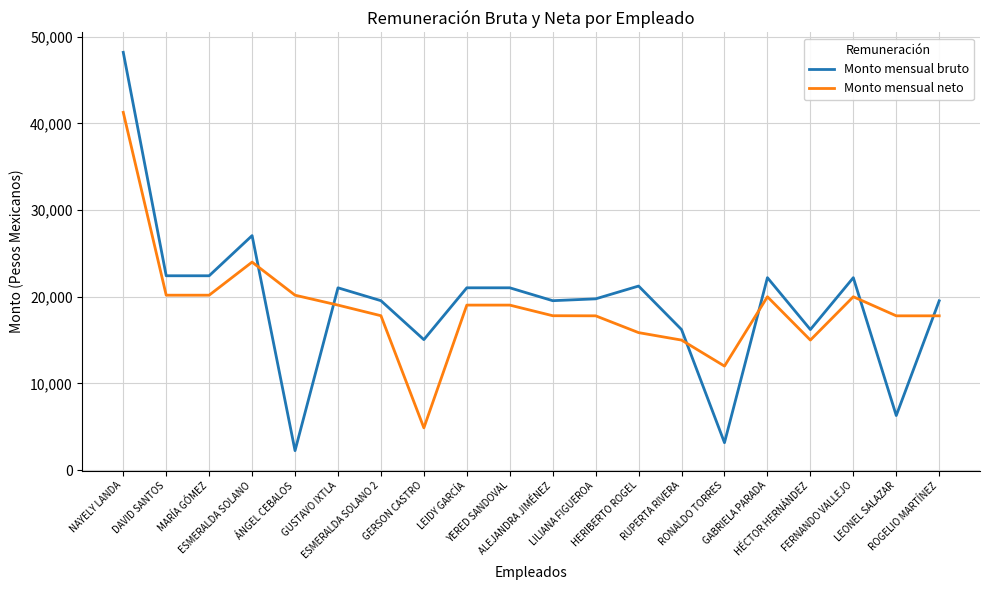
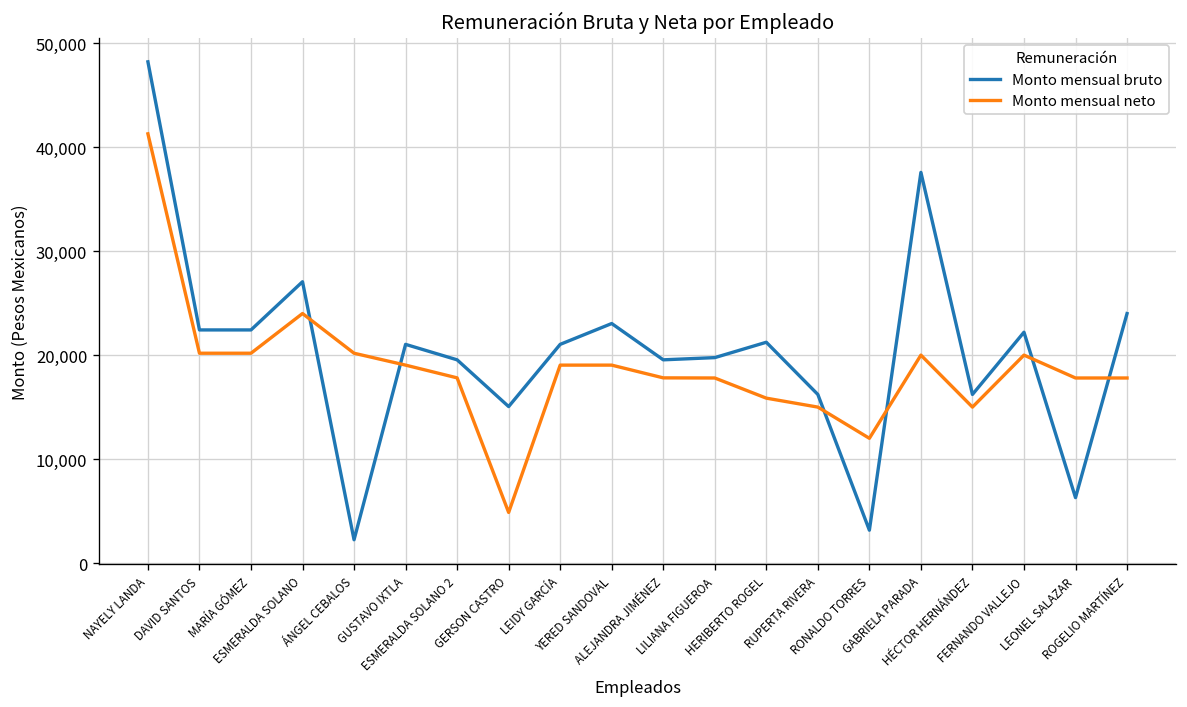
Monto mensual bruto, YERED SANDOVAL: 21,000 -> 23,000
Monto mensual bruto, GABRIELA PARADA: 22,000 -> 38,000
Monto mensual bruto, ROGELIO MARTÍNEZ: 20,000 -> 24,000
